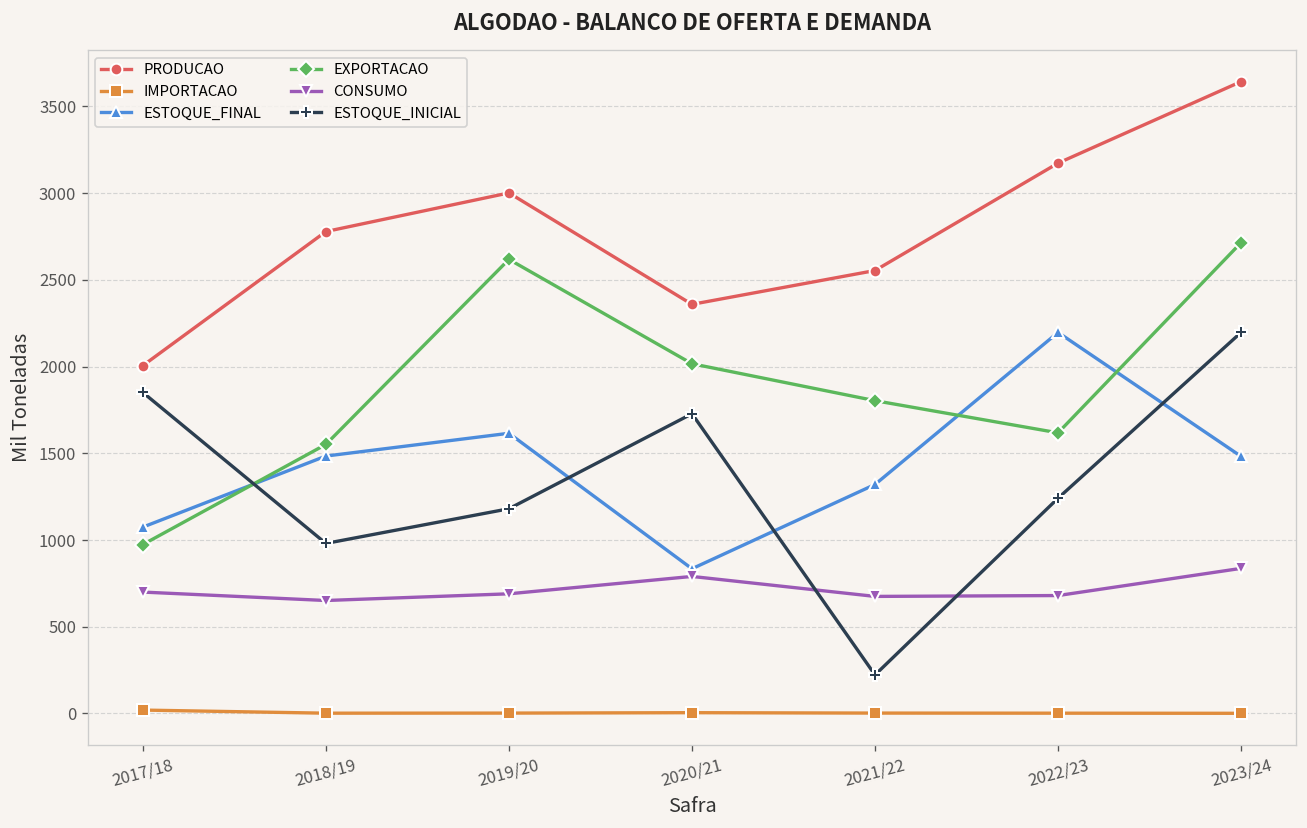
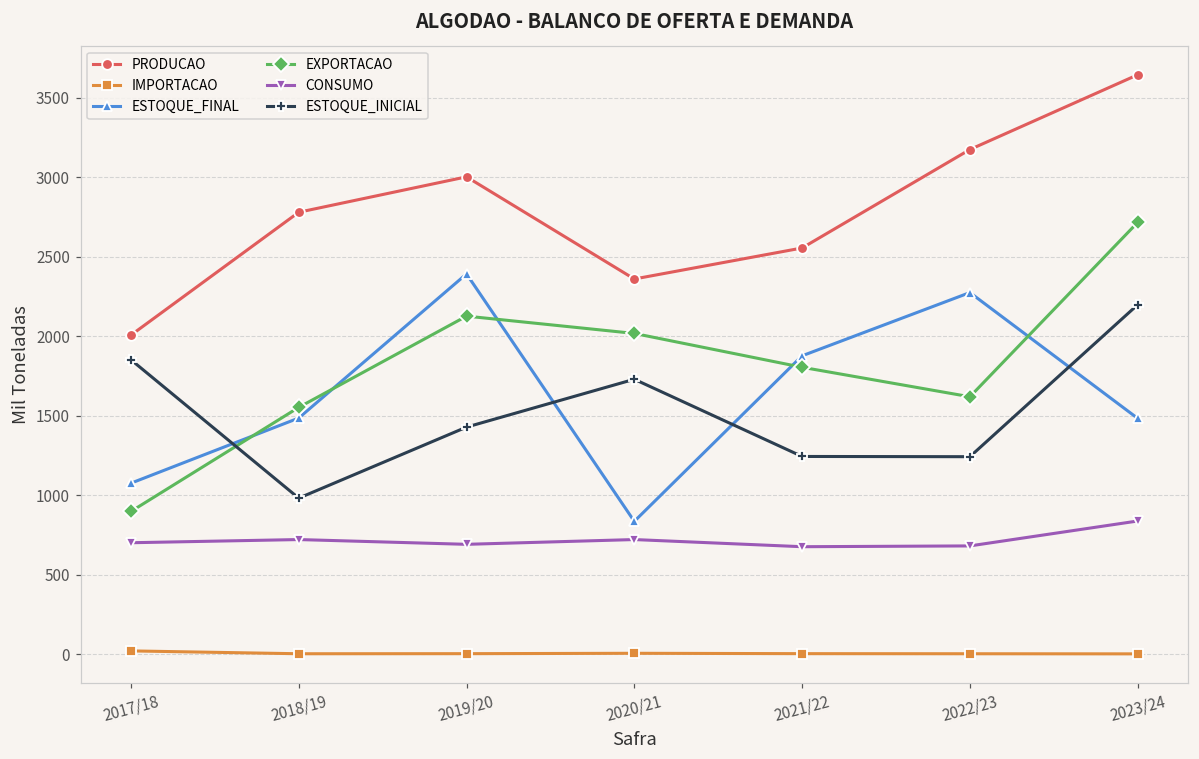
EXPORTACAO, 2017/18: 970 -> 900
CONSUMO, 2018/19: 650 -> 720
ESTOQUE_FINAL, 2019/20: 1620 -> 2390
EXPORTACAO, 2019/20: 2620 -> 2130
ESTOQUE_INICIAL, 2019/20: 1180 -> 1430
CONSUMO, 2020/21: 790 -> 720
ESTOQUE_FINAL, 2021/22: 1320 -> 1880
ESTOQUE_INICIAL, 2021/22: 220 -> 1240
ESTOQUE_FINAL, 2022/23: 2200 -> 2270
